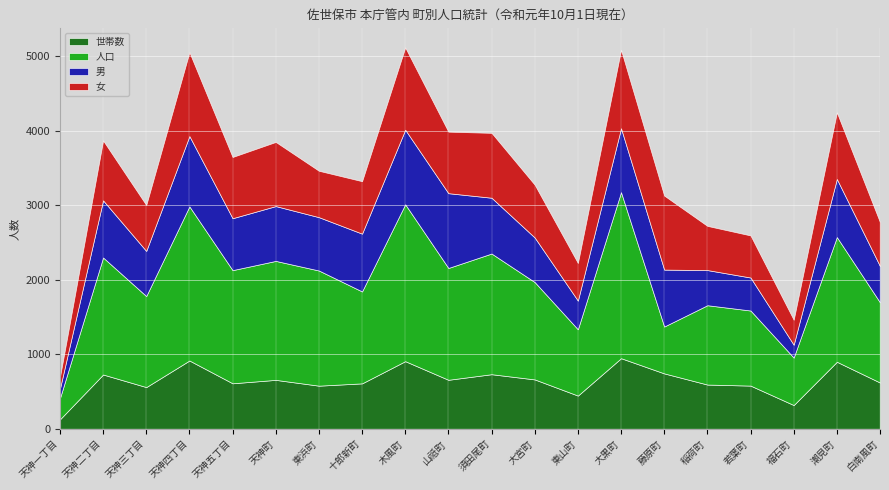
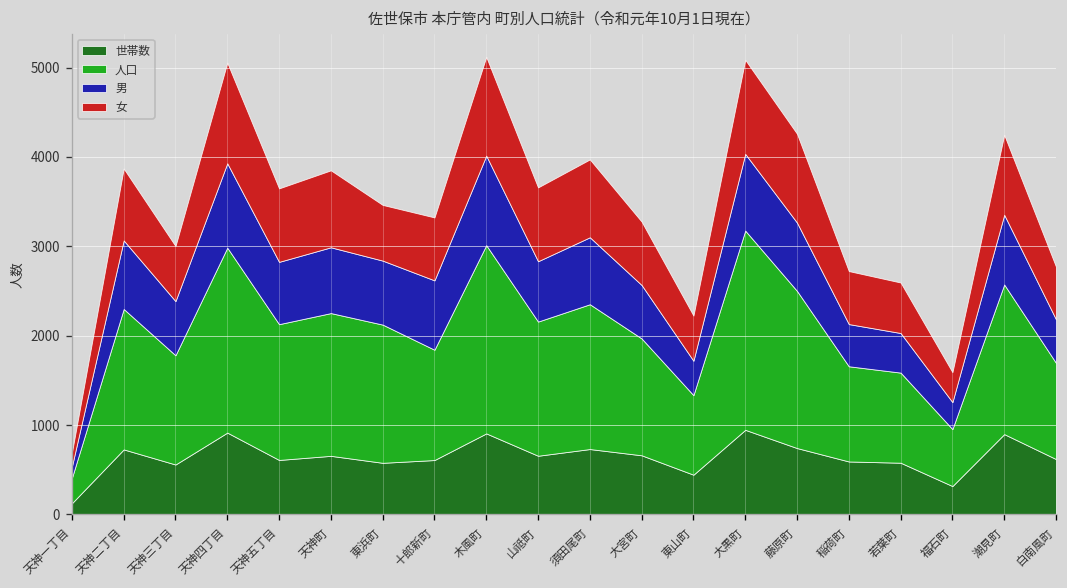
男, 山祗町: 1000 -> 700
人口, 藤原町: 600 -> 1800
男, 福石町: 200 -> 300
